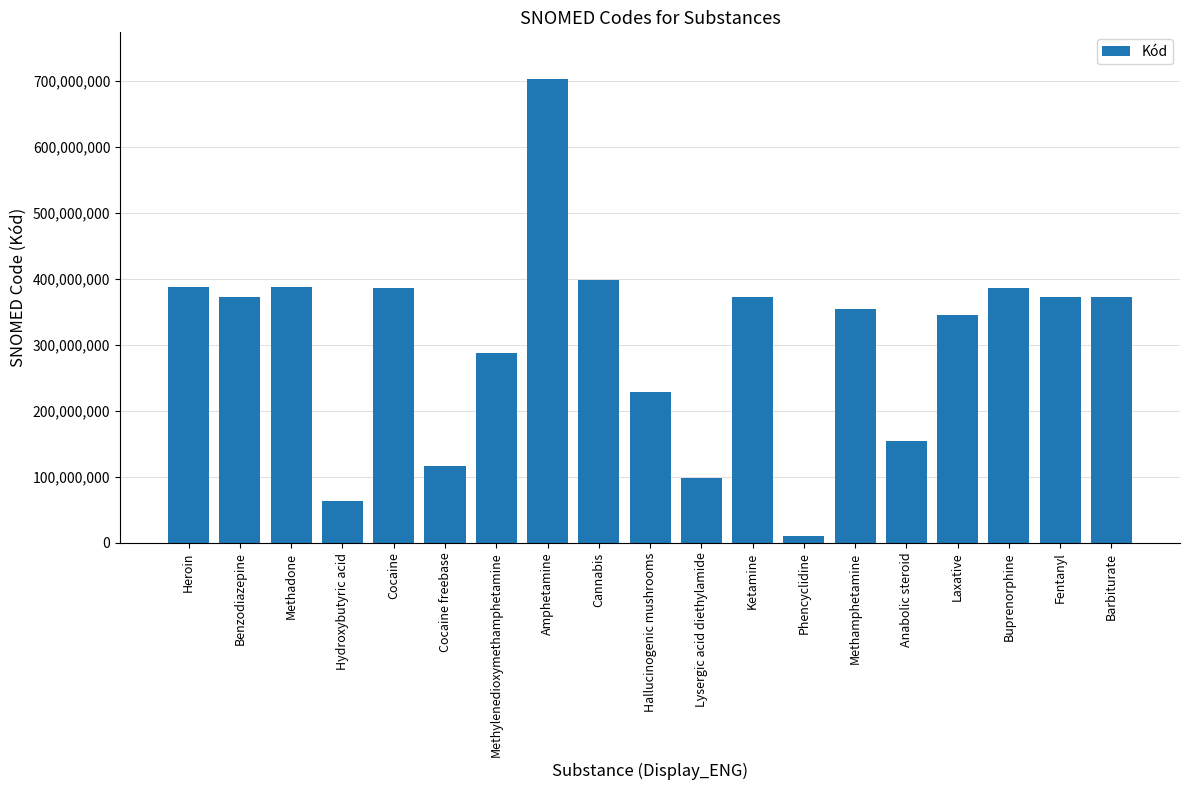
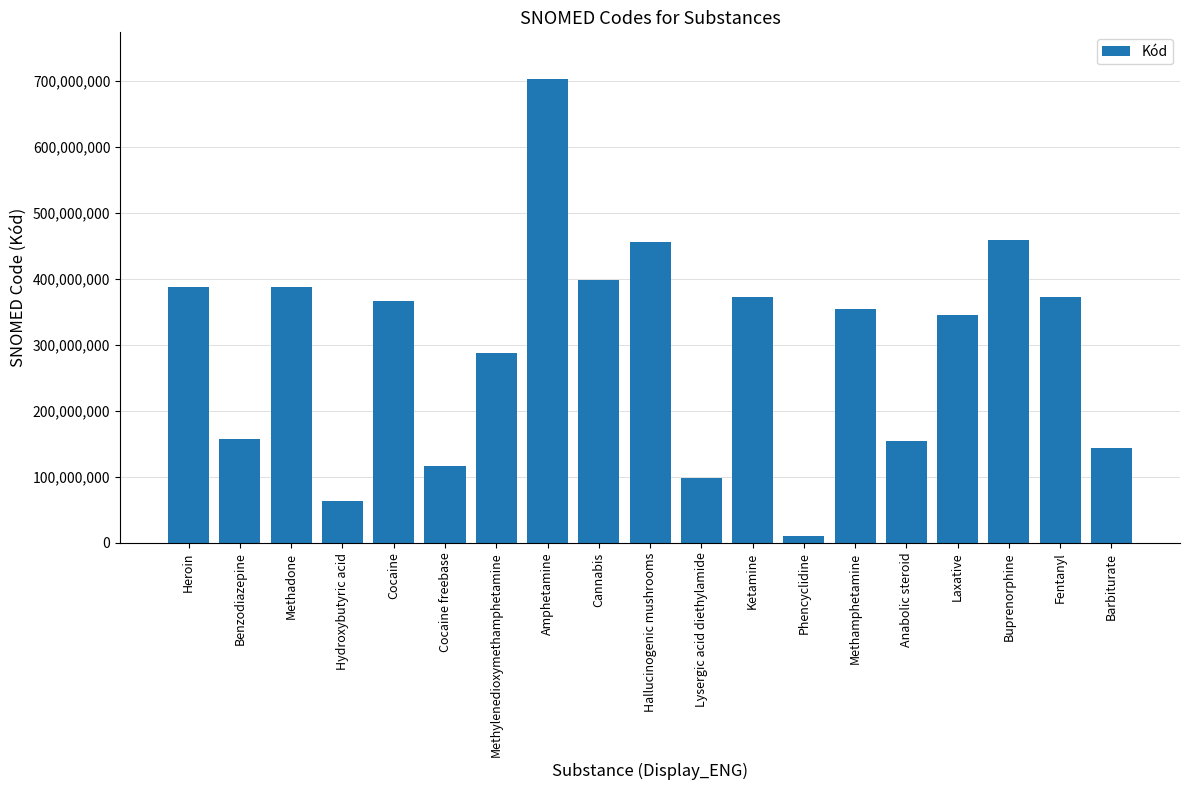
Benzodiazepine: 370,000,000 -> 160,000,000
Cocaine: 390,000,000 -> 370,000,000
Hallucinogenic mushrooms: 230,000,000 -> 460,000,000
Buprenorphine: 390,000,000 -> 460,000,000
Barbiturate: 370,000,000 -> 140,000,000
